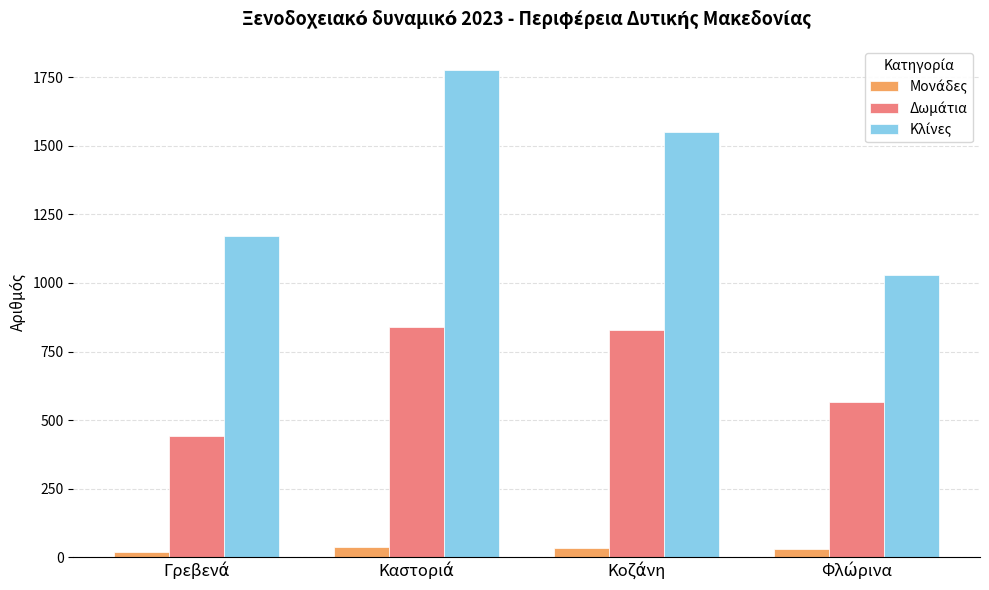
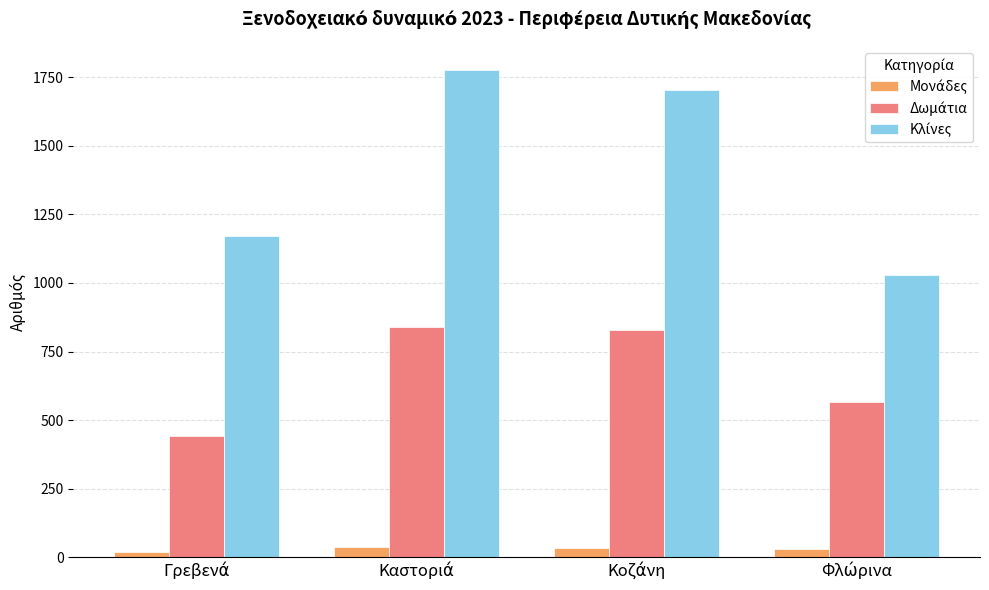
Κλίνες, Κοζάνη: 1550 -> 1700
